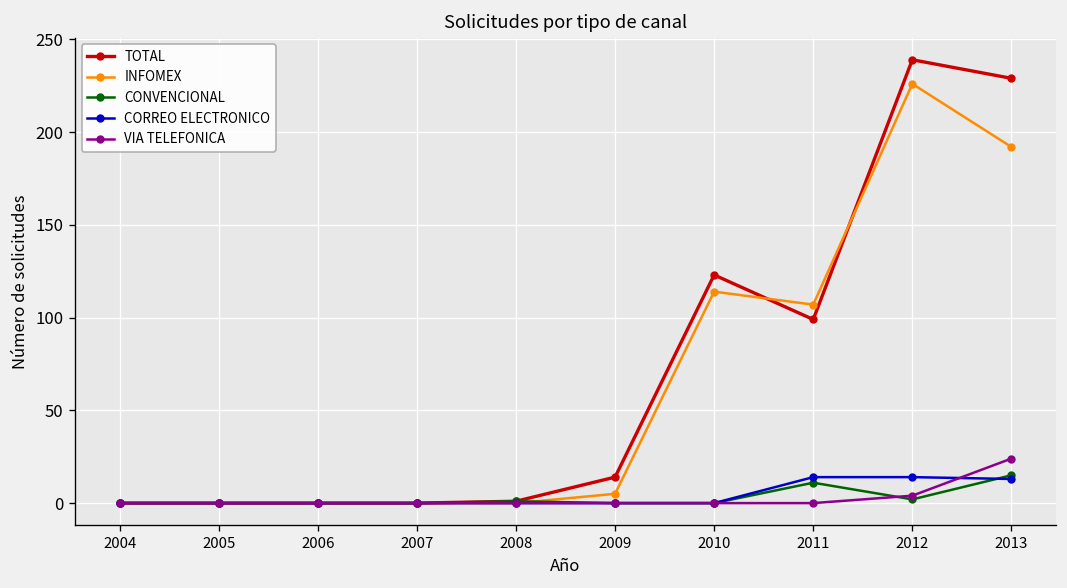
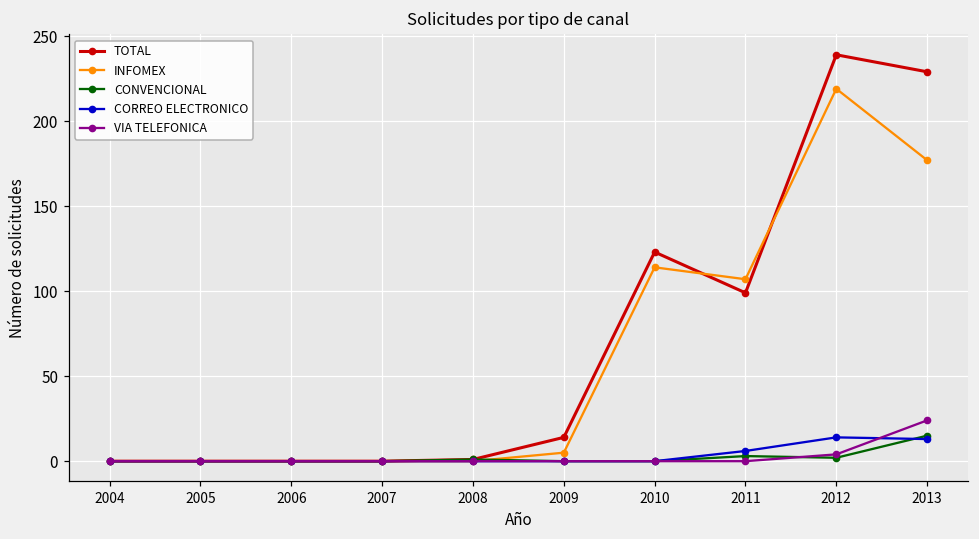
CONVENCIONAL, 2011: 11 -> 3
CORREO ELECTRONICO, 2011: 14 -> 6
INFOMEX, 2012: 226 -> 219
INFOMEX, 2013: 192 -> 177
